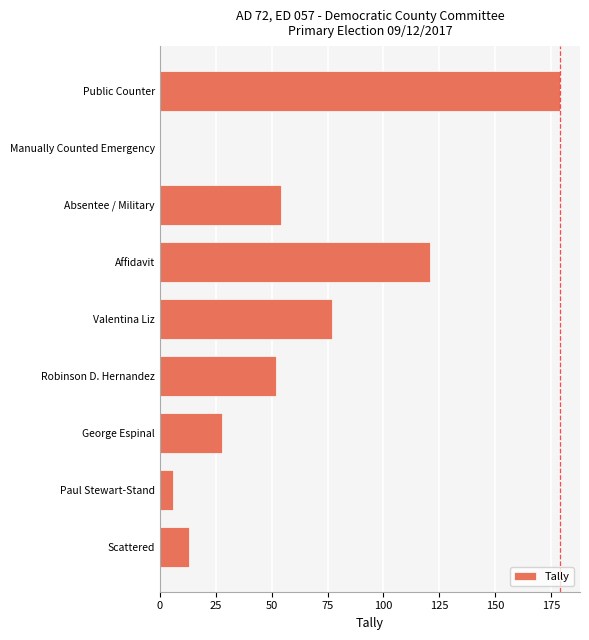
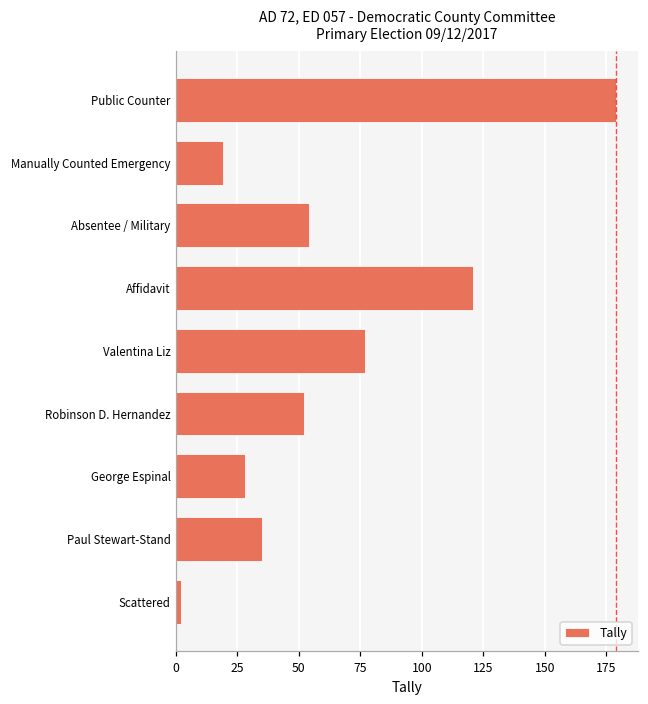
Manually Counted Emergency: 0 -> 19
Paul Stewart-Stand: 6 -> 35
Scattered: 13 -> 2
